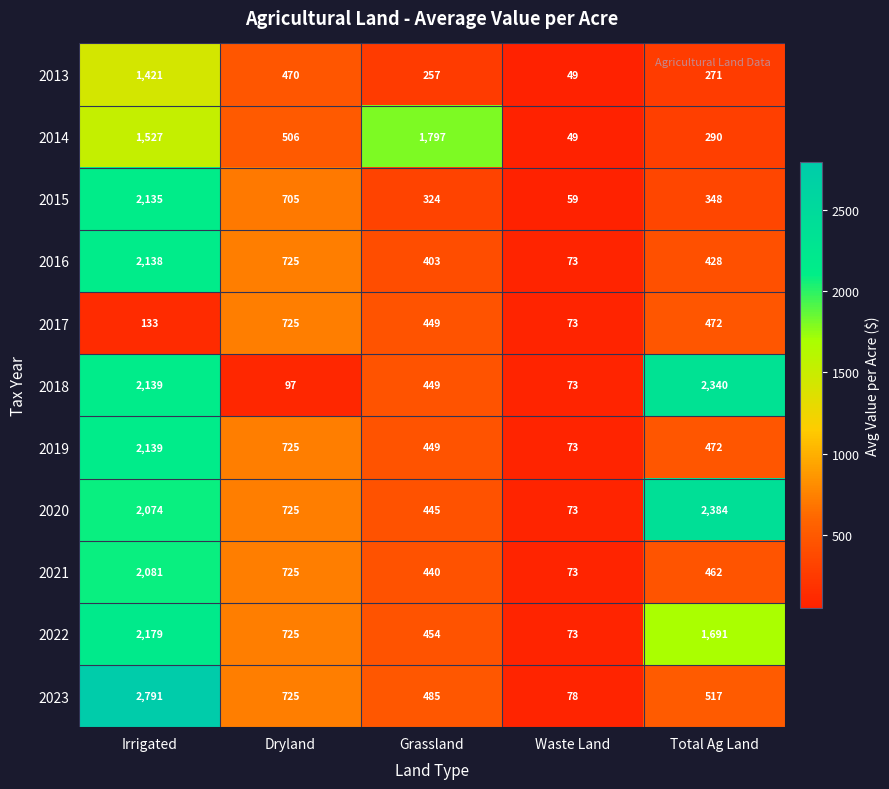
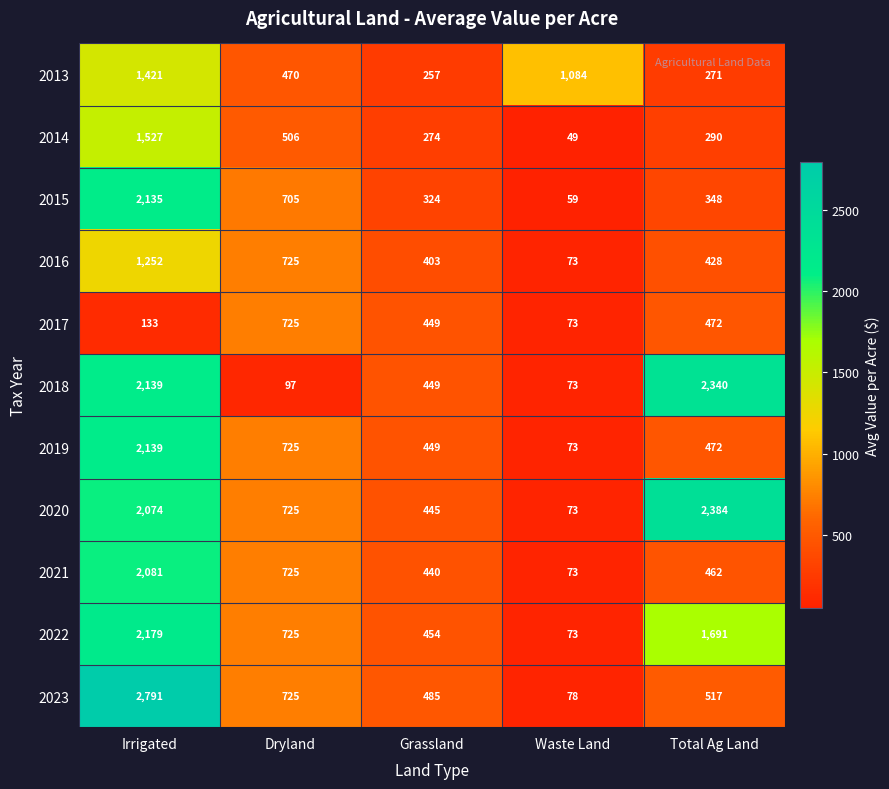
2013, Waste Land: 49 -> 1,084
2014, Grassland: 1,797 -> 274
2016, Irrigated: 2,138 -> 1,252
